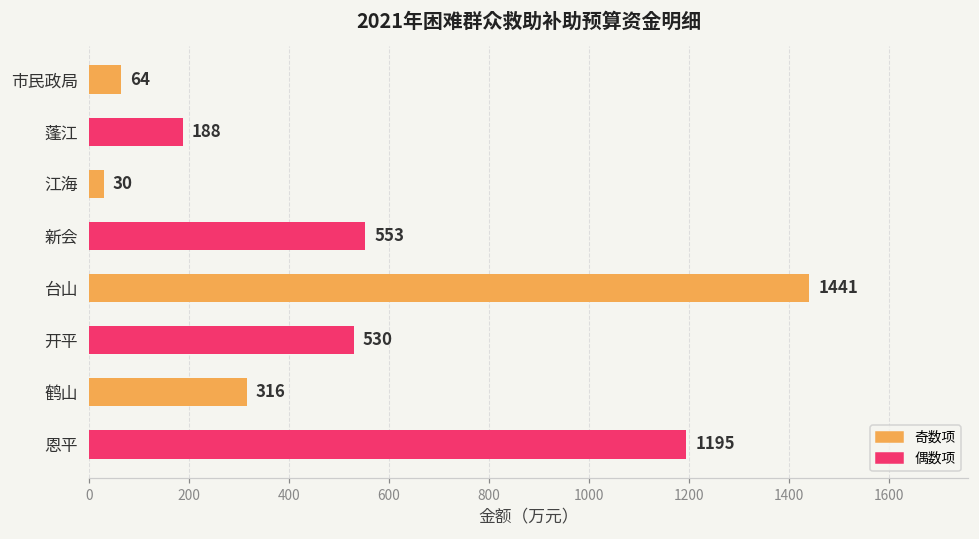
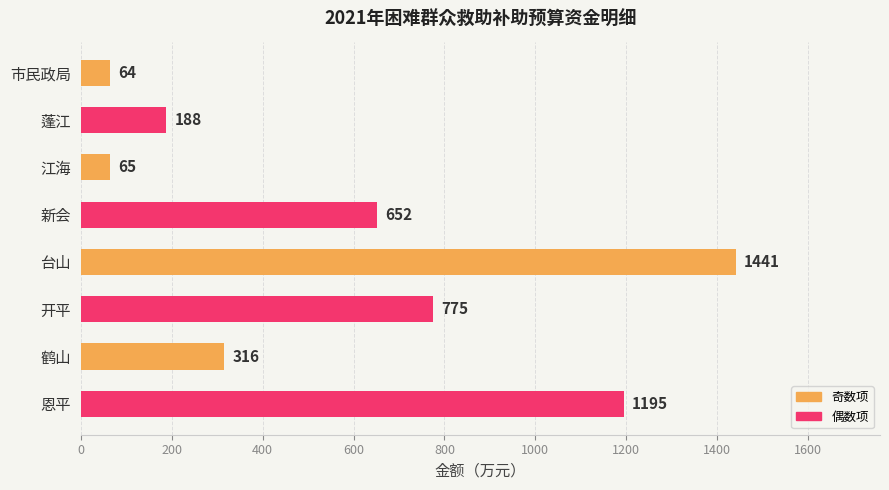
江海: 30 -> 65
新会: 553 -> 652
开平: 530 -> 775
